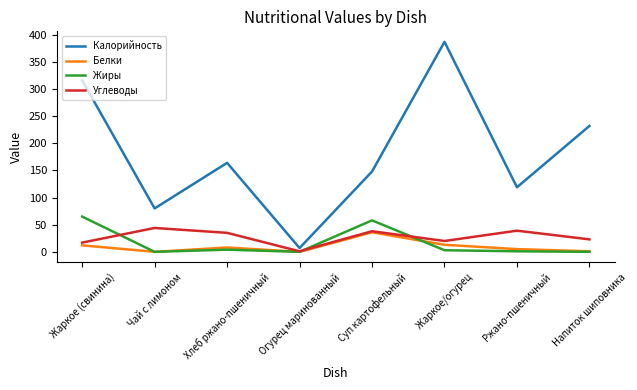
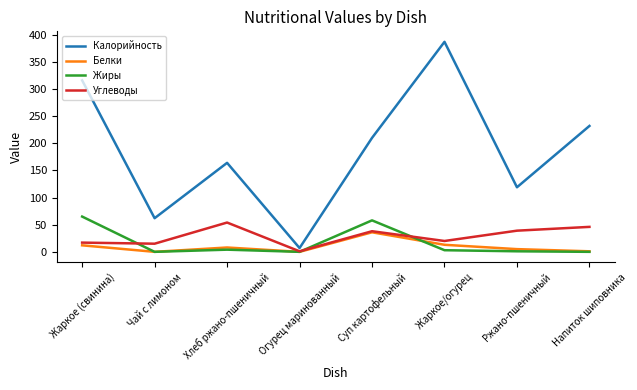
Калорийность, Чай с лимоном: 80 -> 60
Углеводы, Чай с лимоном: 40 -> 20
Углеводы, Хлеб ржано-пшеничный: 40 -> 50
Калорийность, Суп картофельный: 150 -> 210
Углеводы, Напиток шиповника: 20 -> 50
